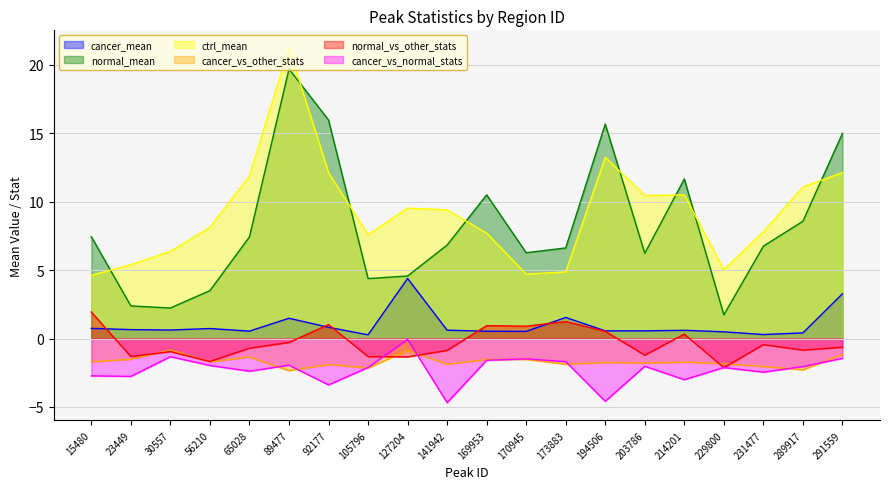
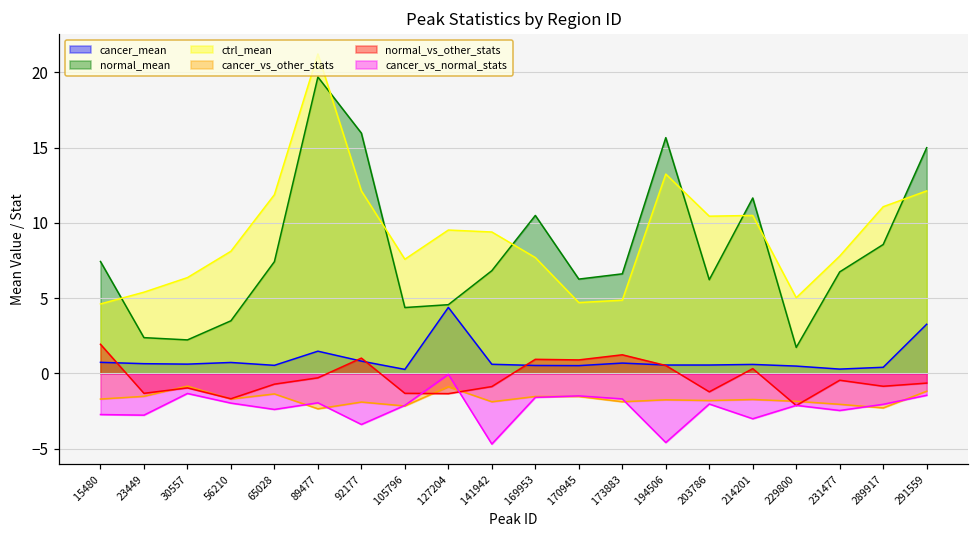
cancer_mean, 173883: 1.5 -> 0.7
